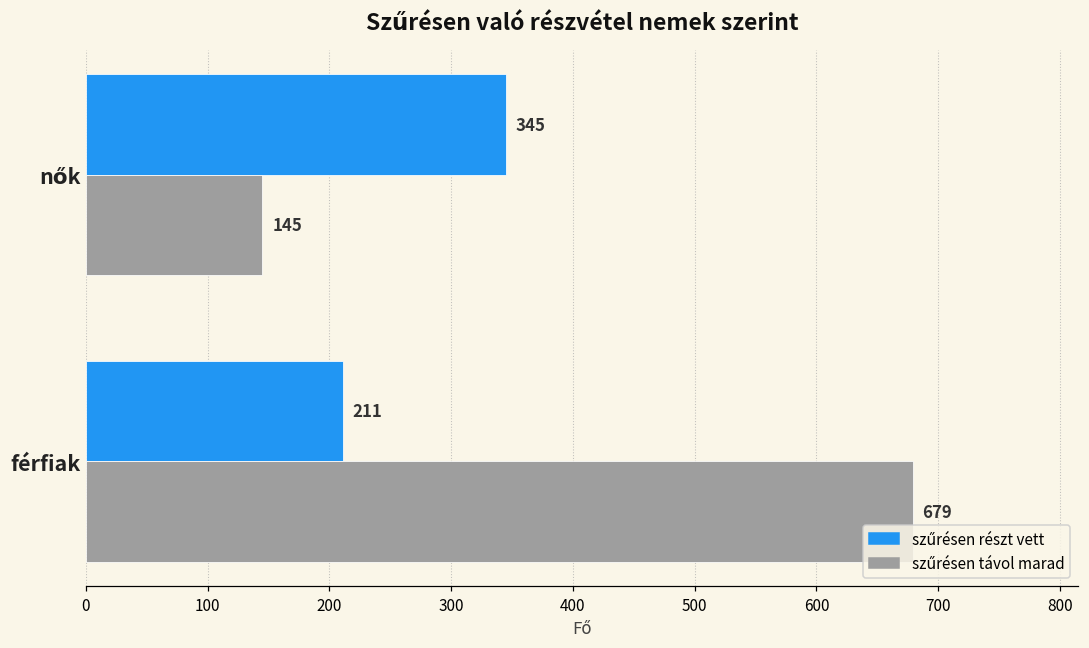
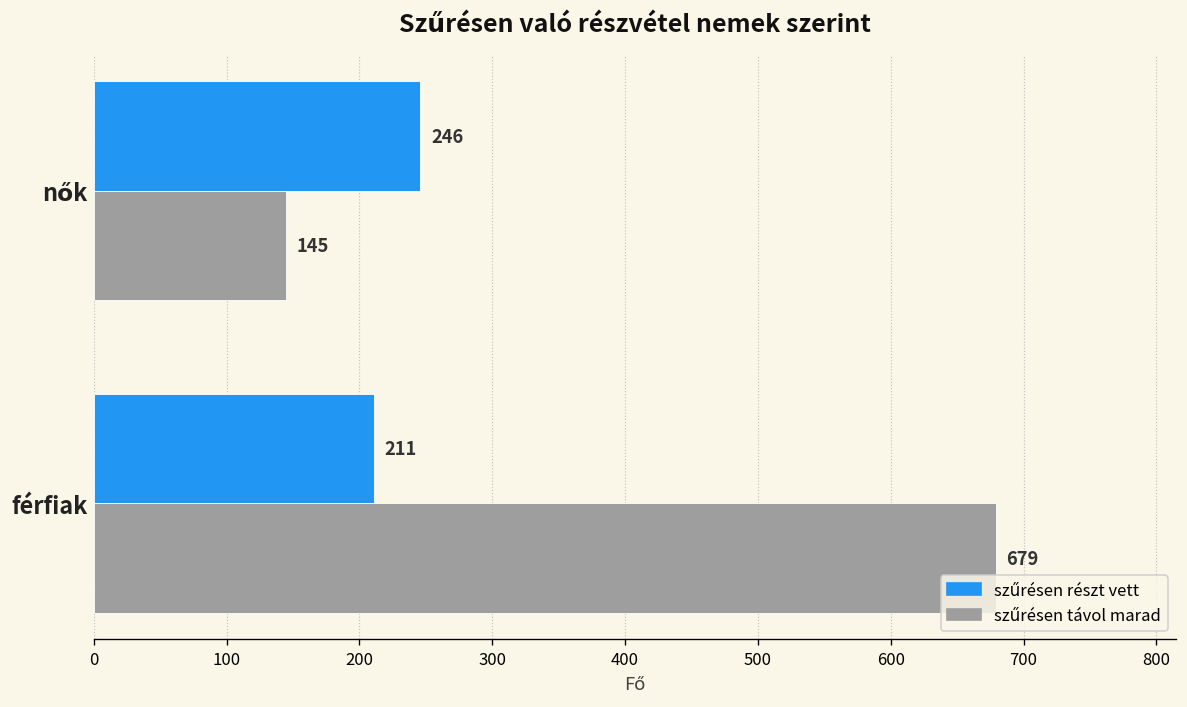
szűrésen részt vett, nők: 345 -> 246
